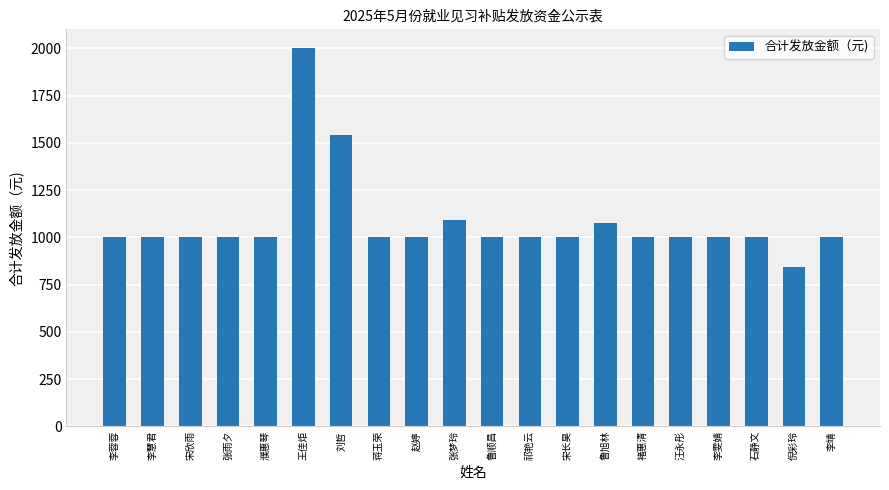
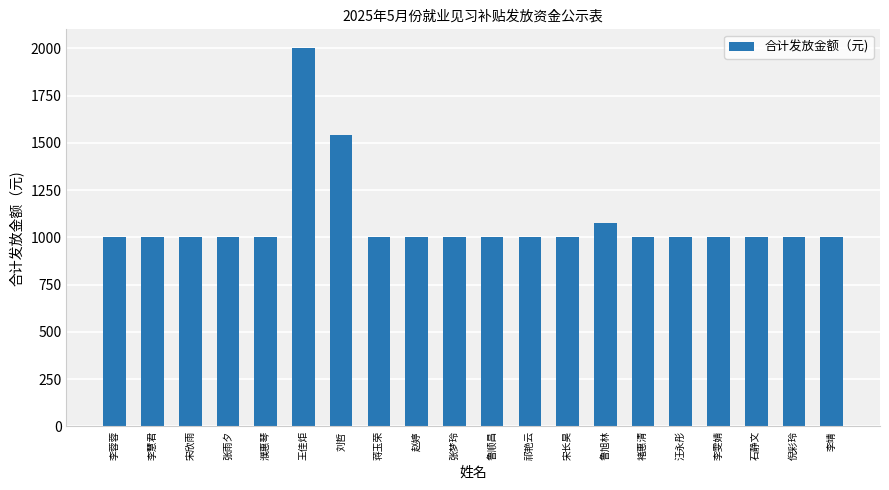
张梦玲: 1090 -> 1000
倪彩玲: 840 -> 1000
